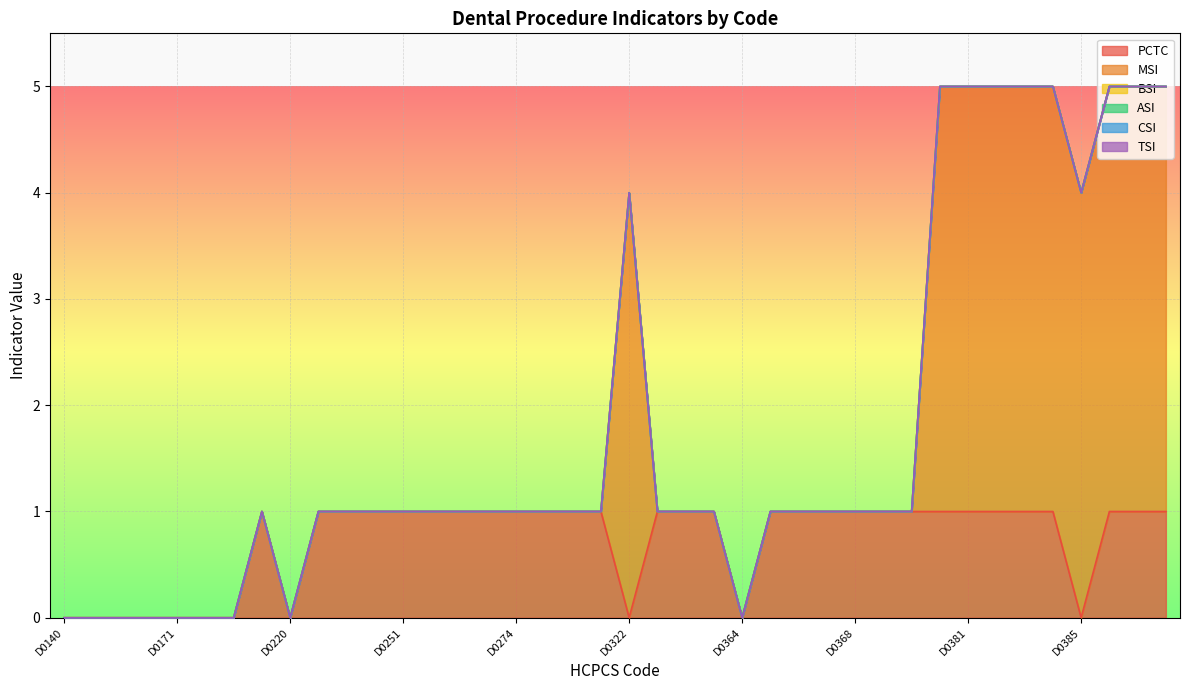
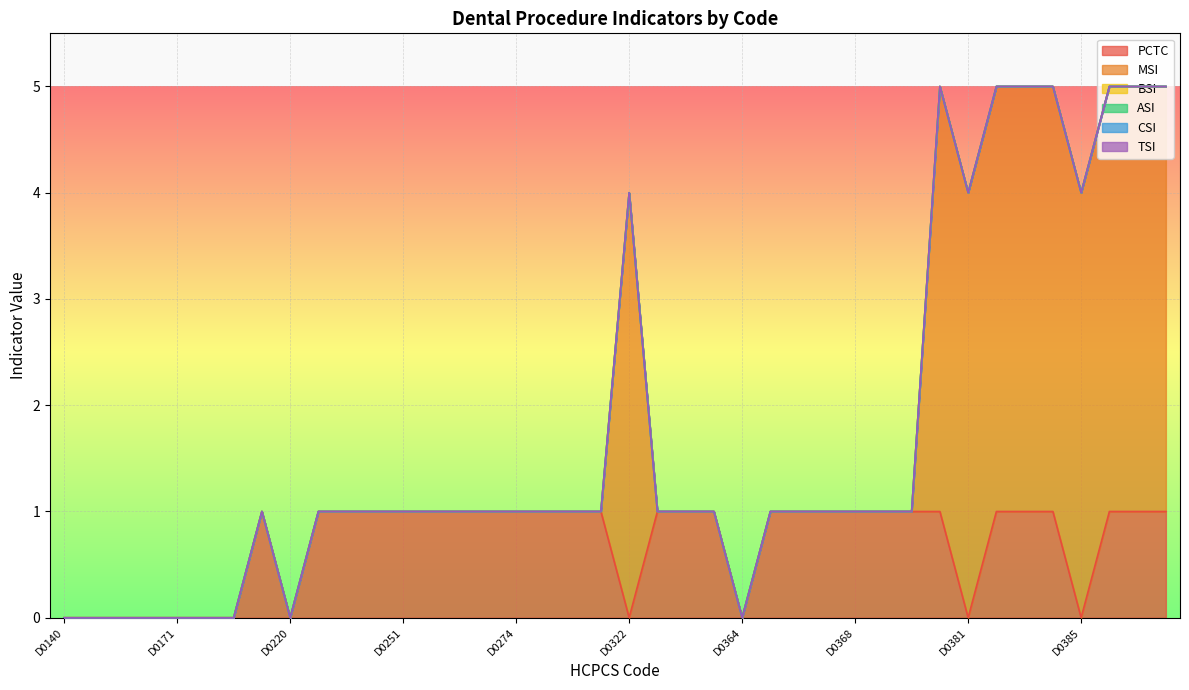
PCTC, D0381: 1 -> 0
